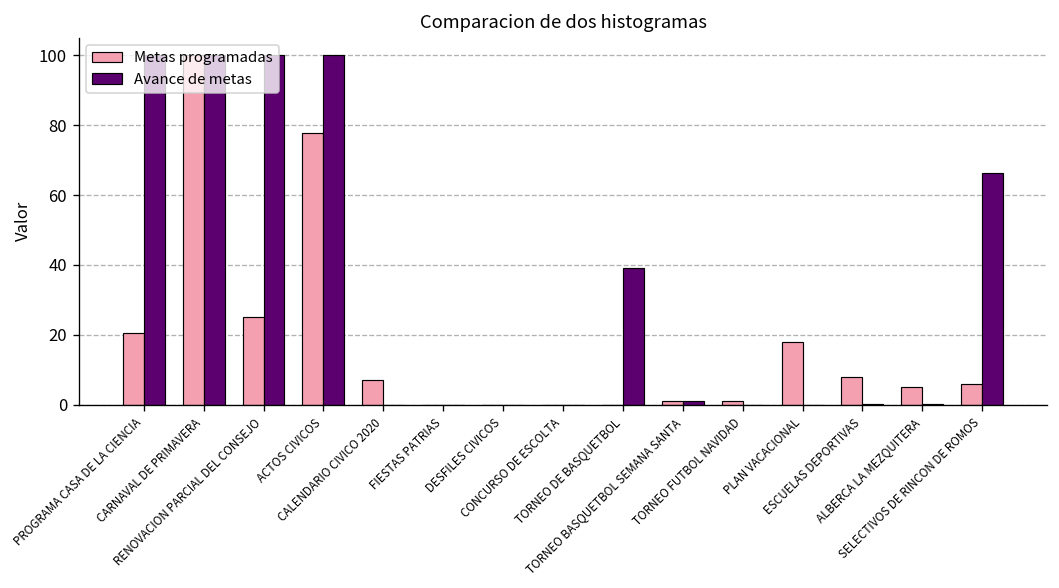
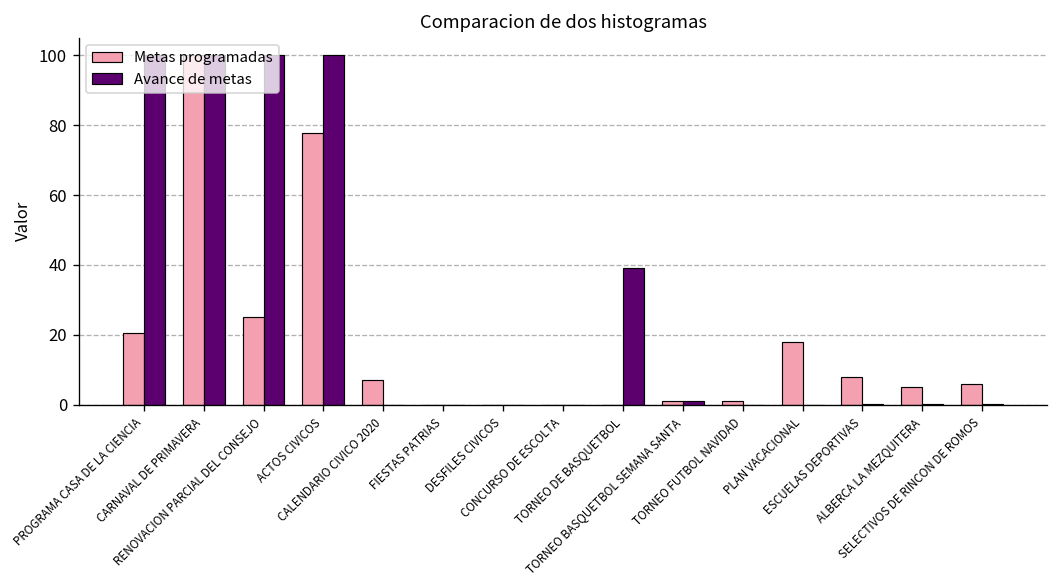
Avance de metas, SELECTIVOS DE RINCON DE ROMOS: 66 -> 0
